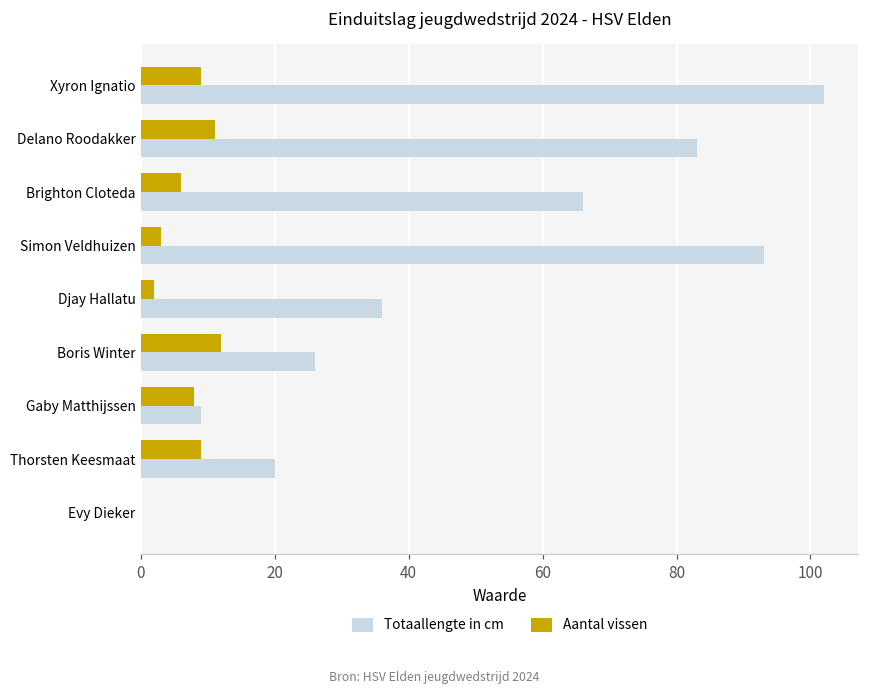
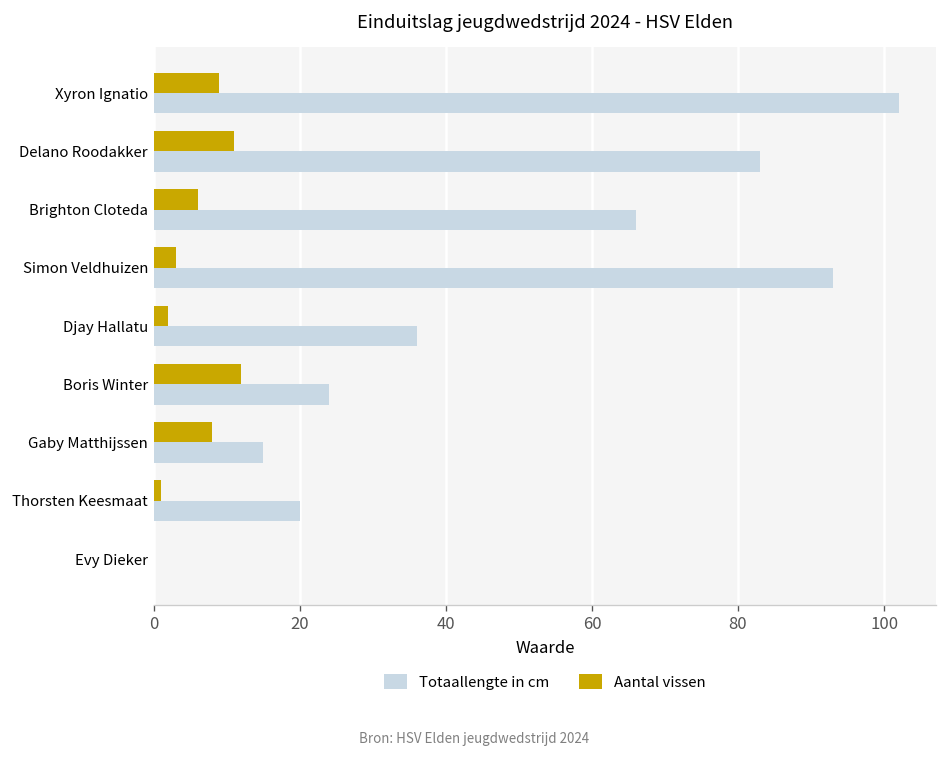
Totaallengte in cm, Boris Winter: 26 -> 24
Totaallengte in cm, Gaby Matthijssen: 9 -> 15
Aantal vissen, Thorsten Keesmaat: 9 -> 1
